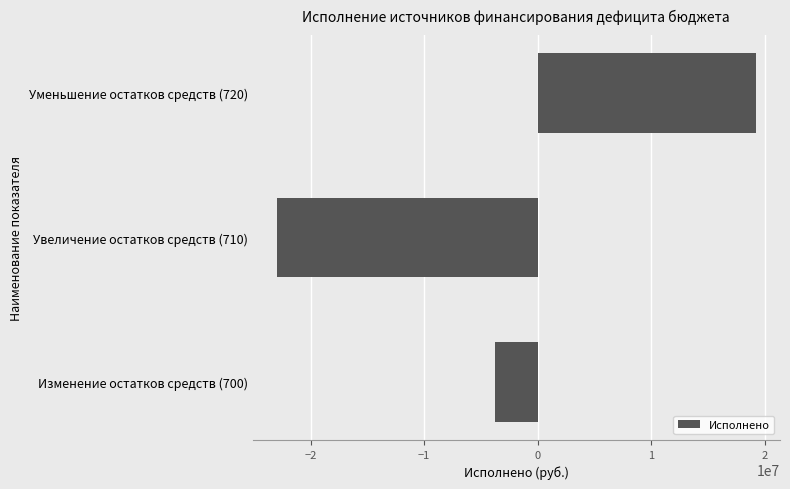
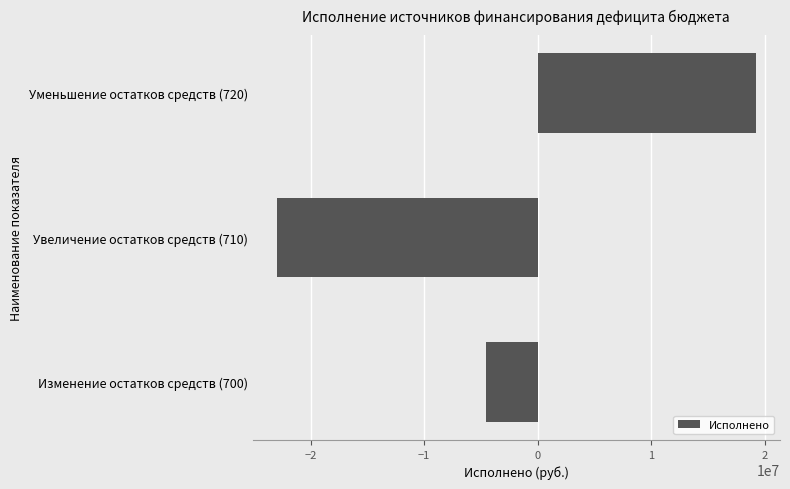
Изменение остатков средств (700): -3800000 -> -4500000
